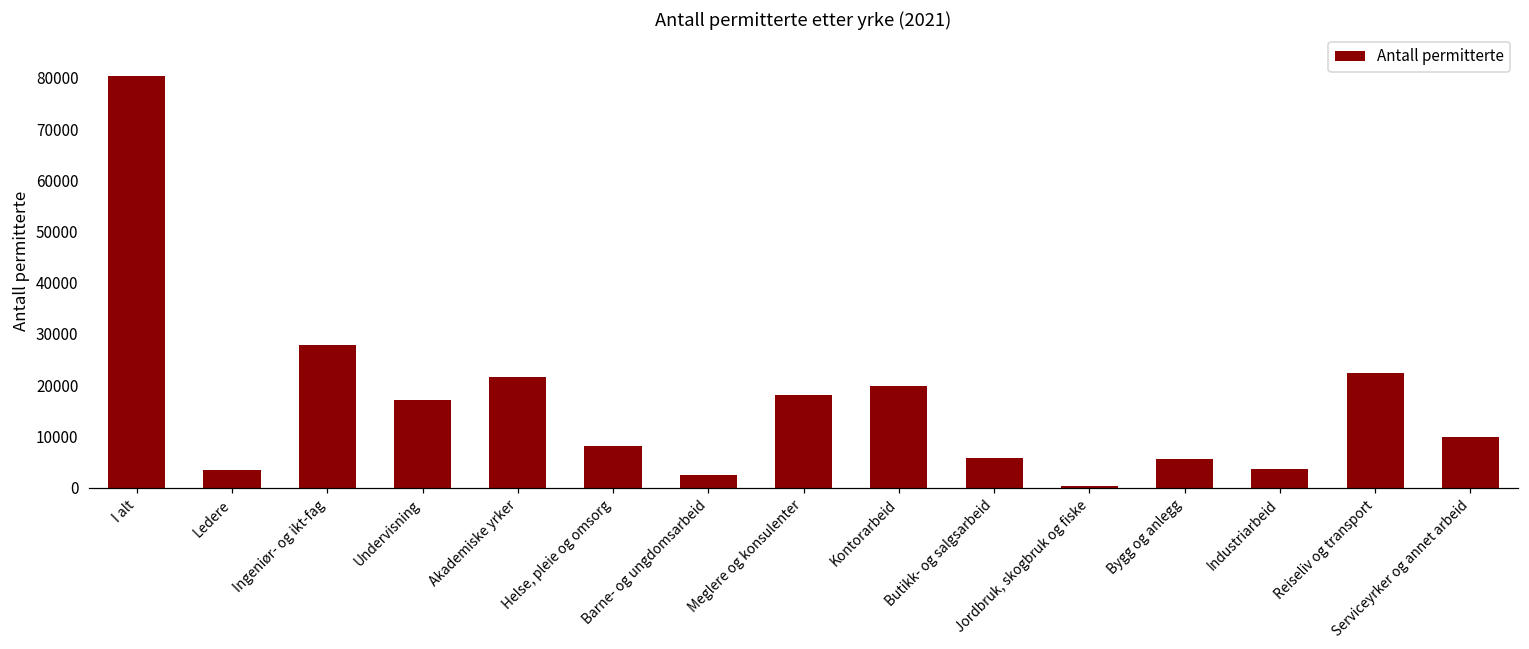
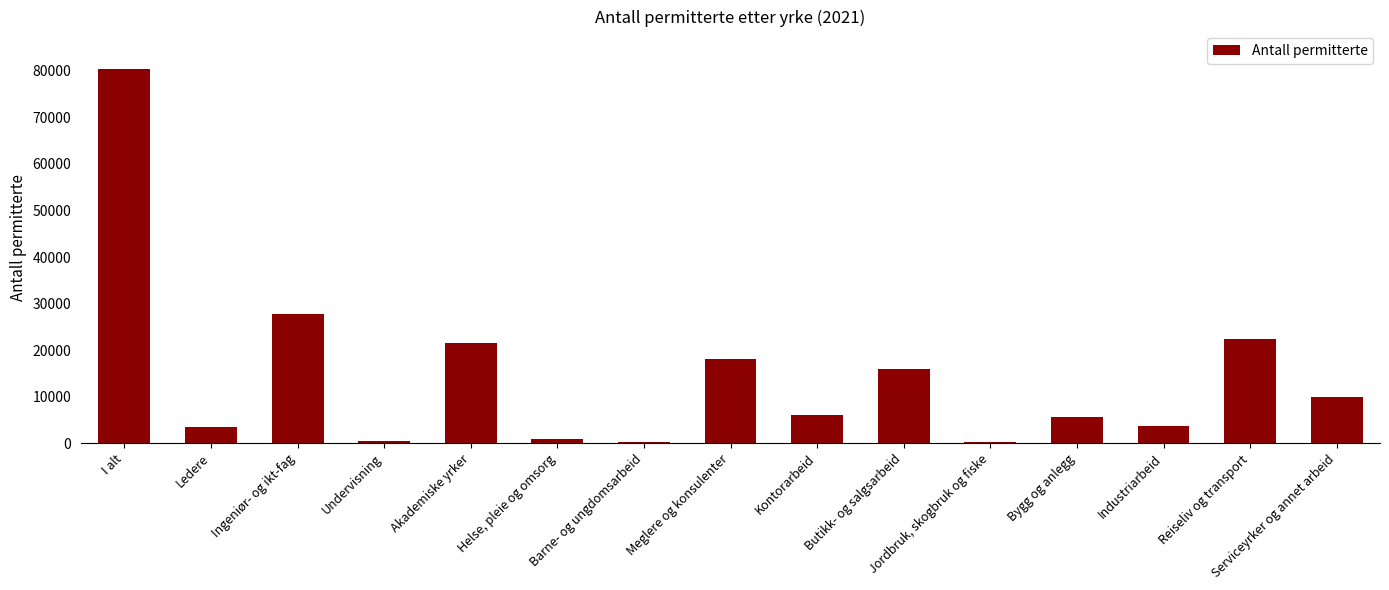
Undervisning: 17000 -> 0
Helse, pleie og omsorg: 8000 -> 1000
Barne- og ungdomsarbeid: 2000 -> 0
Kontorarbeid: 20000 -> 6000
Butikk- og salgsarbeid: 6000 -> 16000
